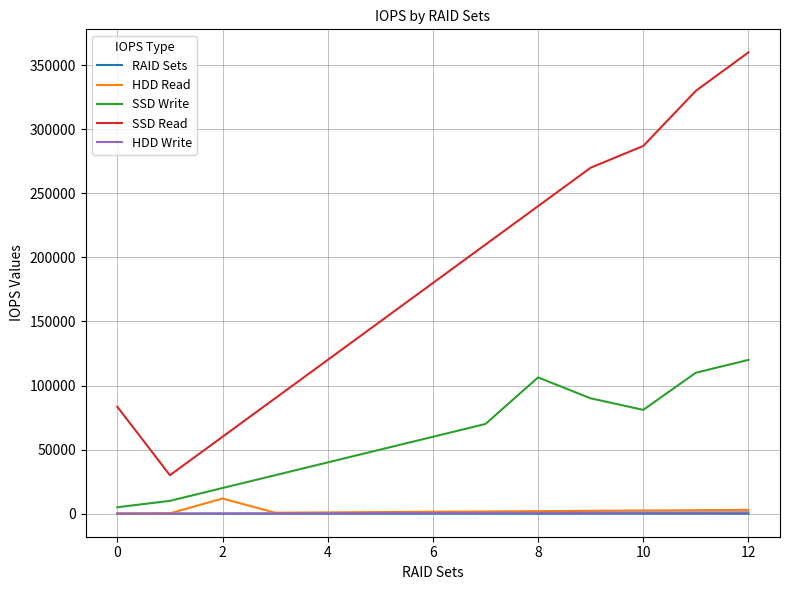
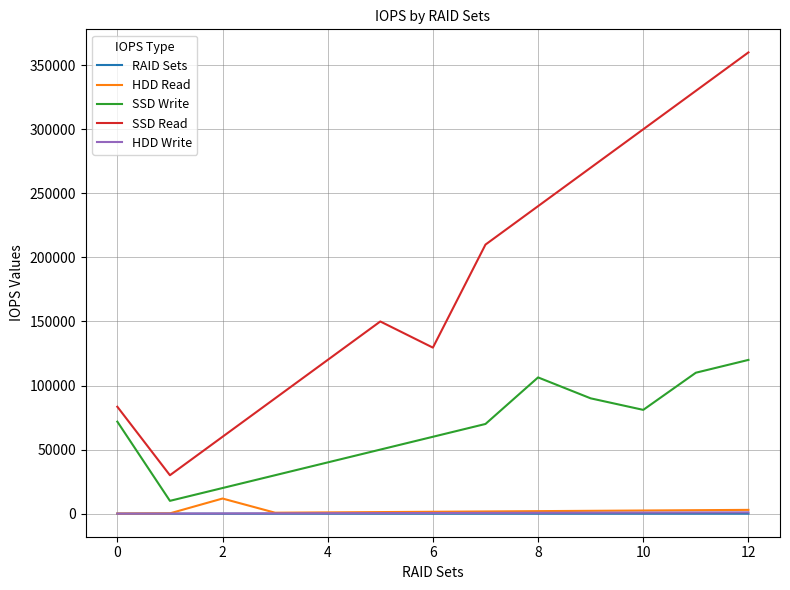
SSD Write, 0: 5000 -> 72000
SSD Read, 6: 180000 -> 130000
SSD Read, 10: 287000 -> 300000
